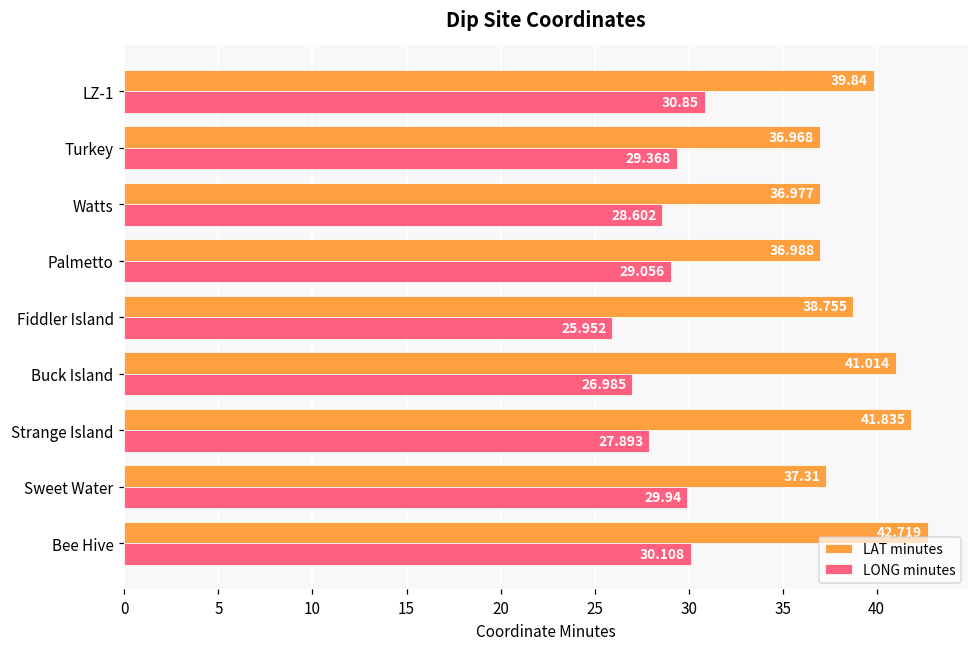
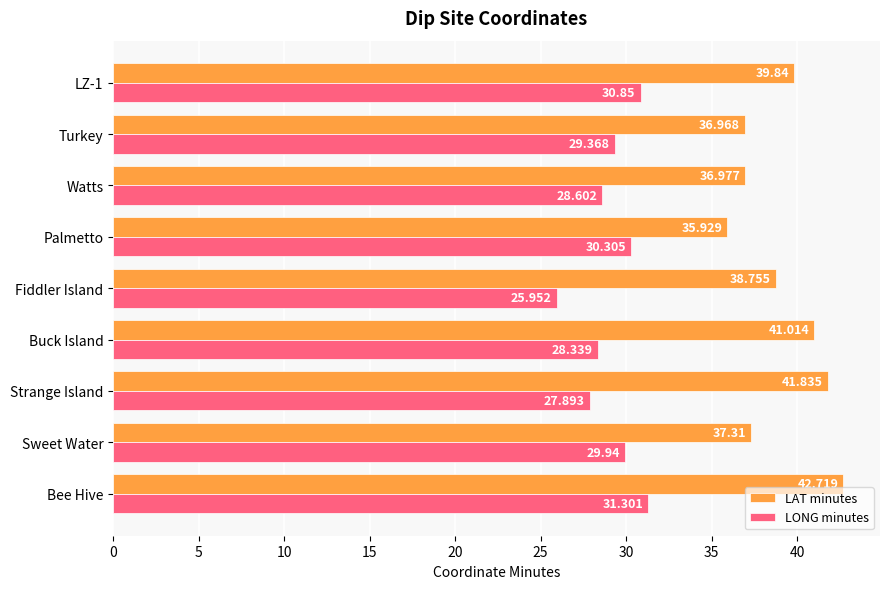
LAT minutes, Palmetto: 36.988 -> 35.929
LONG minutes, Palmetto: 29.056 -> 30.305
LONG minutes, Buck Island: 26.985 -> 28.339
LONG minutes, Bee Hive: 30.108 -> 31.301
